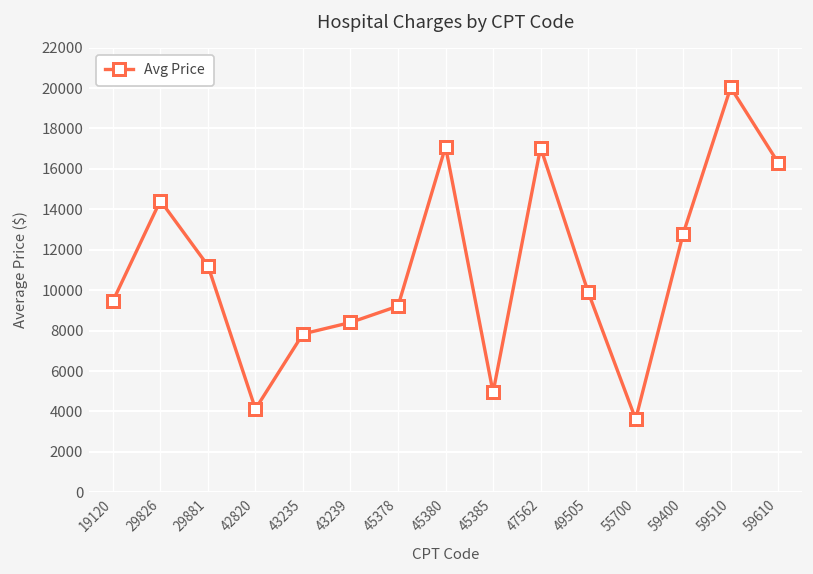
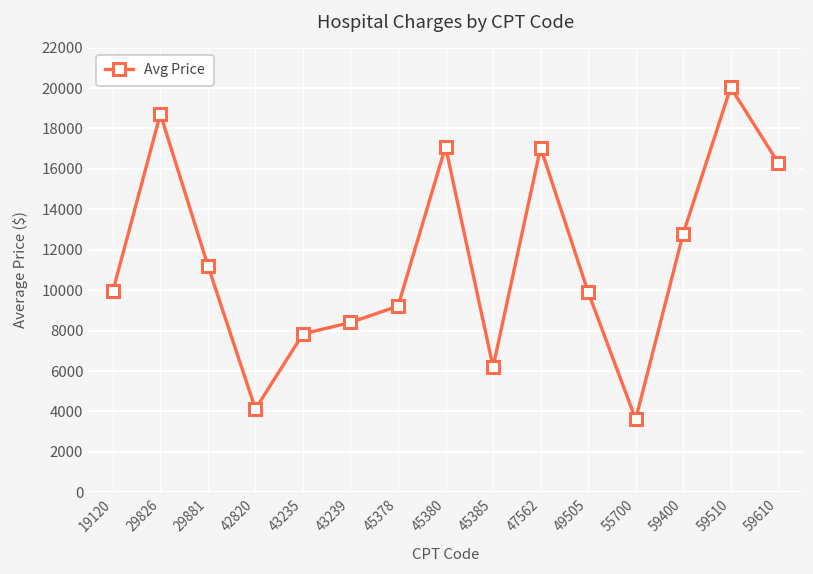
19120: 9500 -> 10000
29826: 14400 -> 18700
45385: 4900 -> 6200
